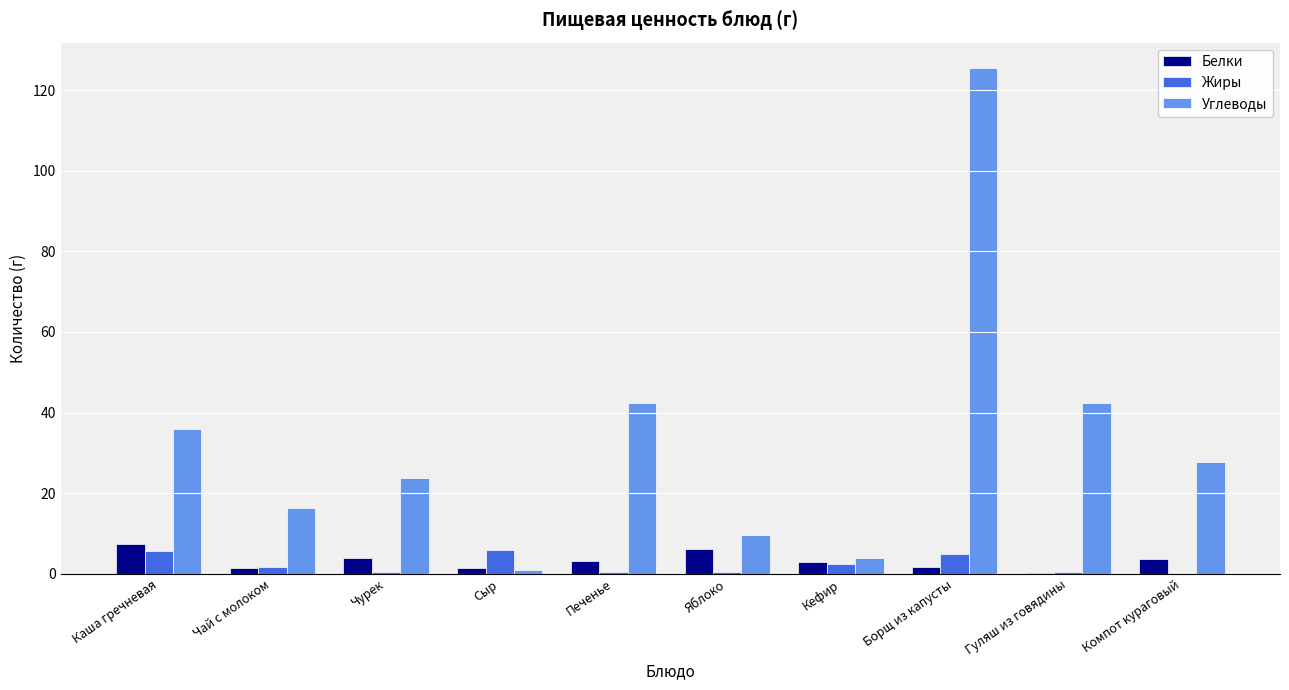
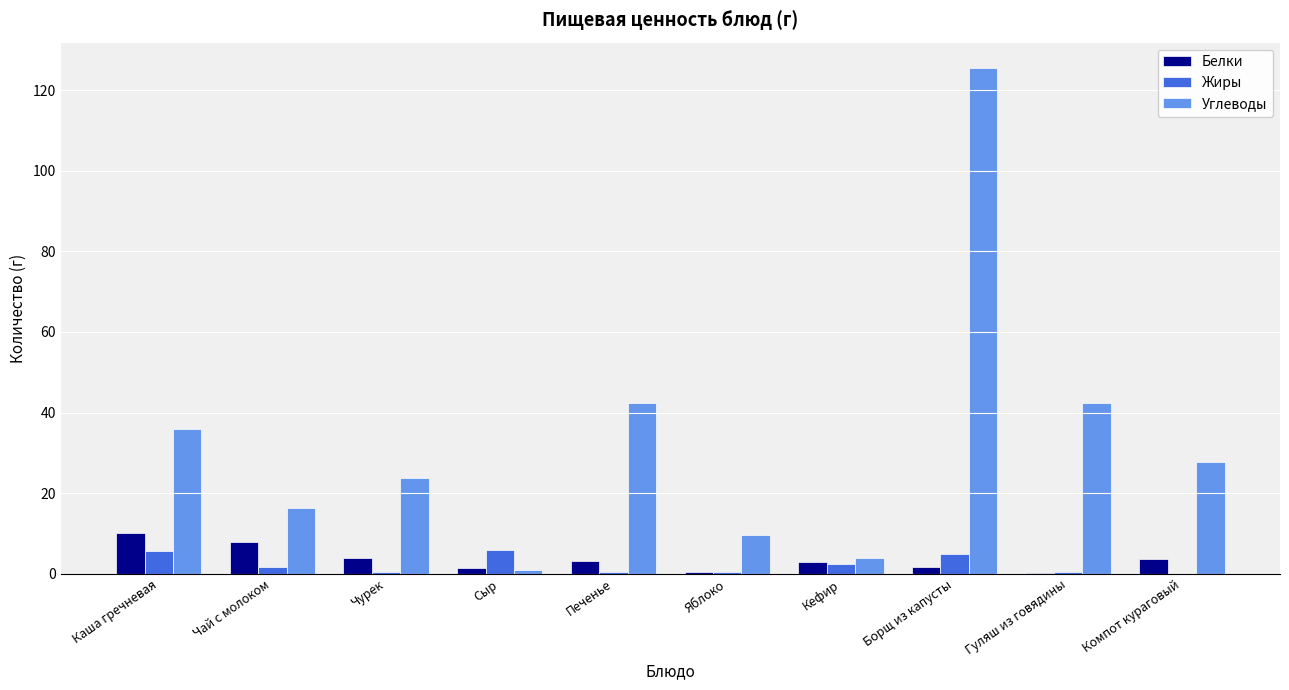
Белки, Каша гречневая: 7 -> 10
Белки, Чай с молоком: 1 -> 8
Белки, Яблоко: 6 -> 0
